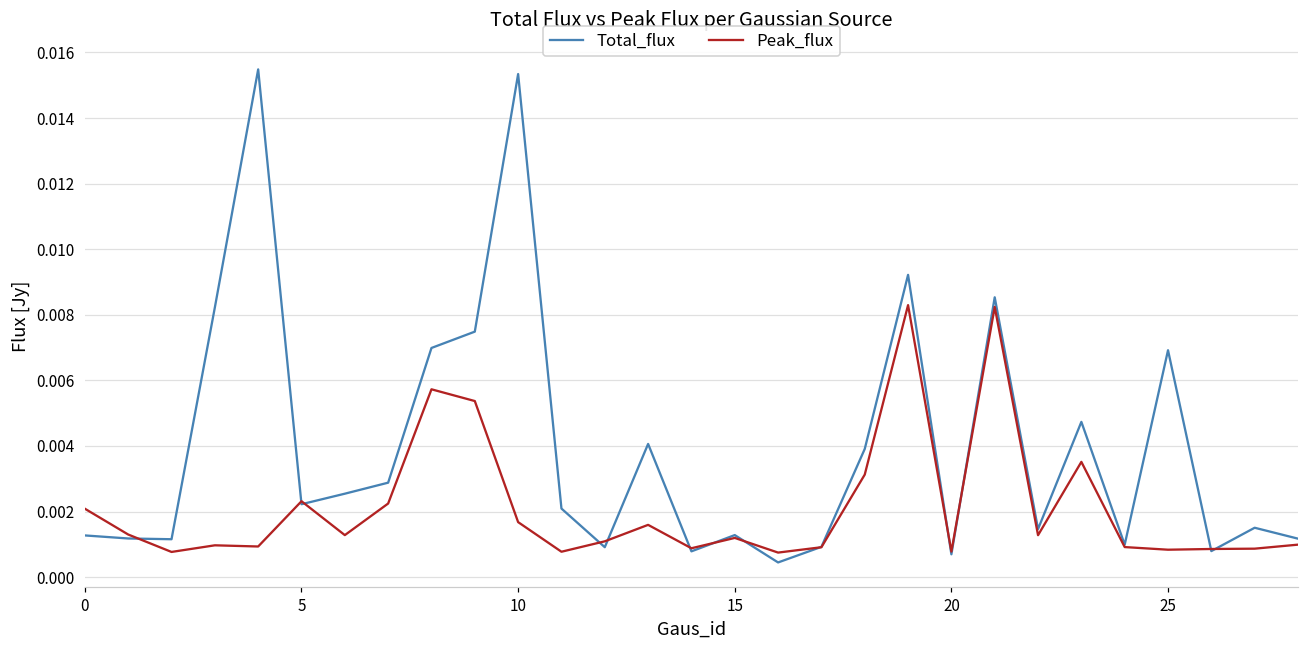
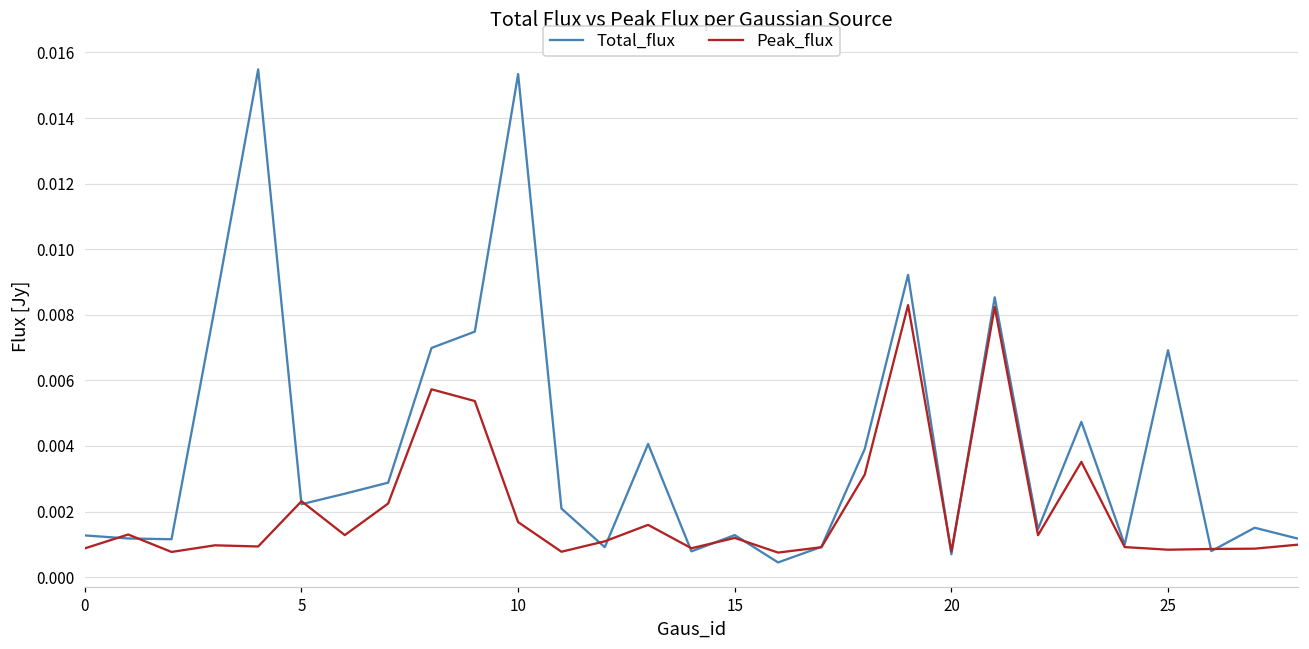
Peak_flux, 0: 0.0021 -> 0.0009
